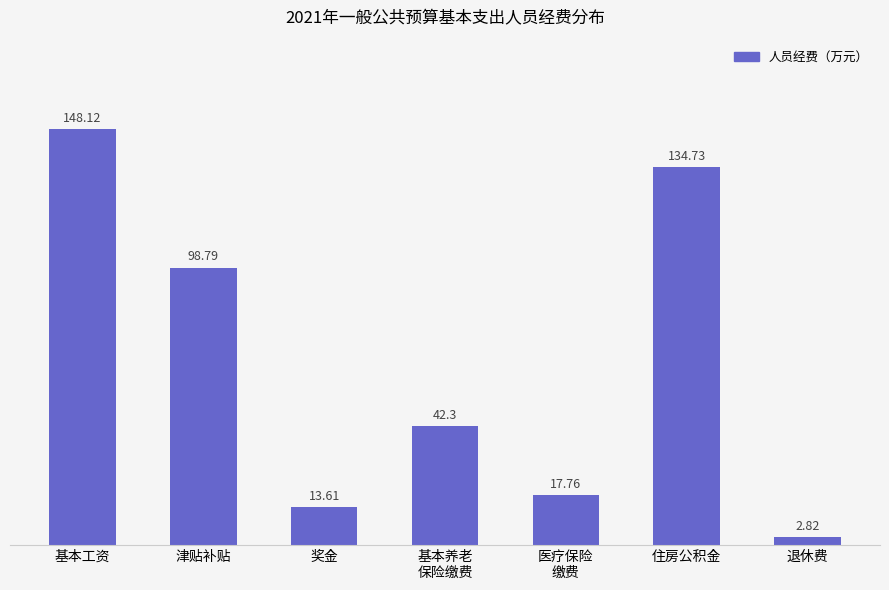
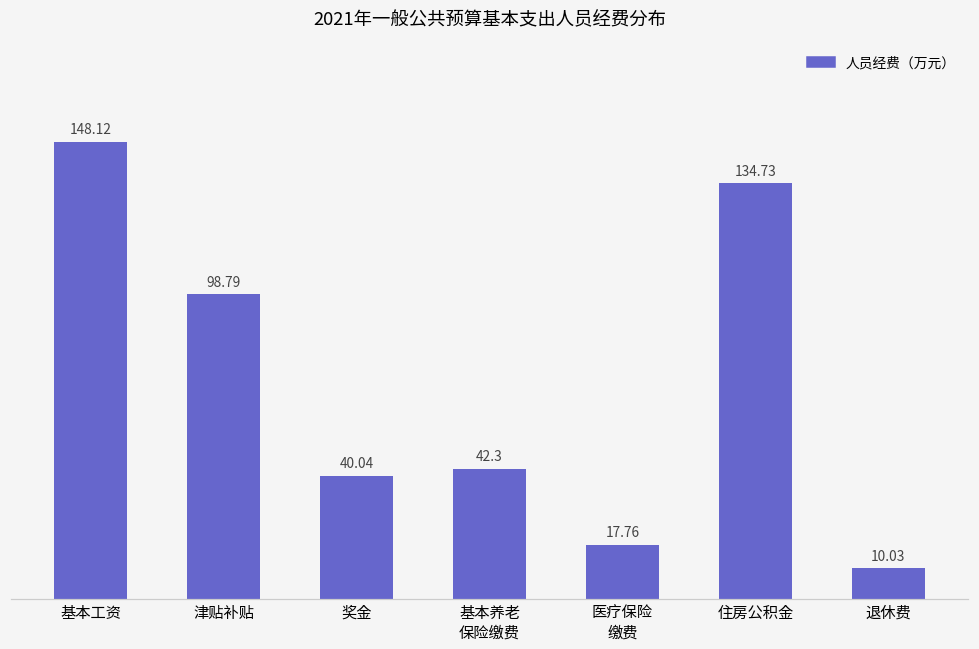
奖金: 13.61 -> 40.04
退休费: 2.82 -> 10.03
